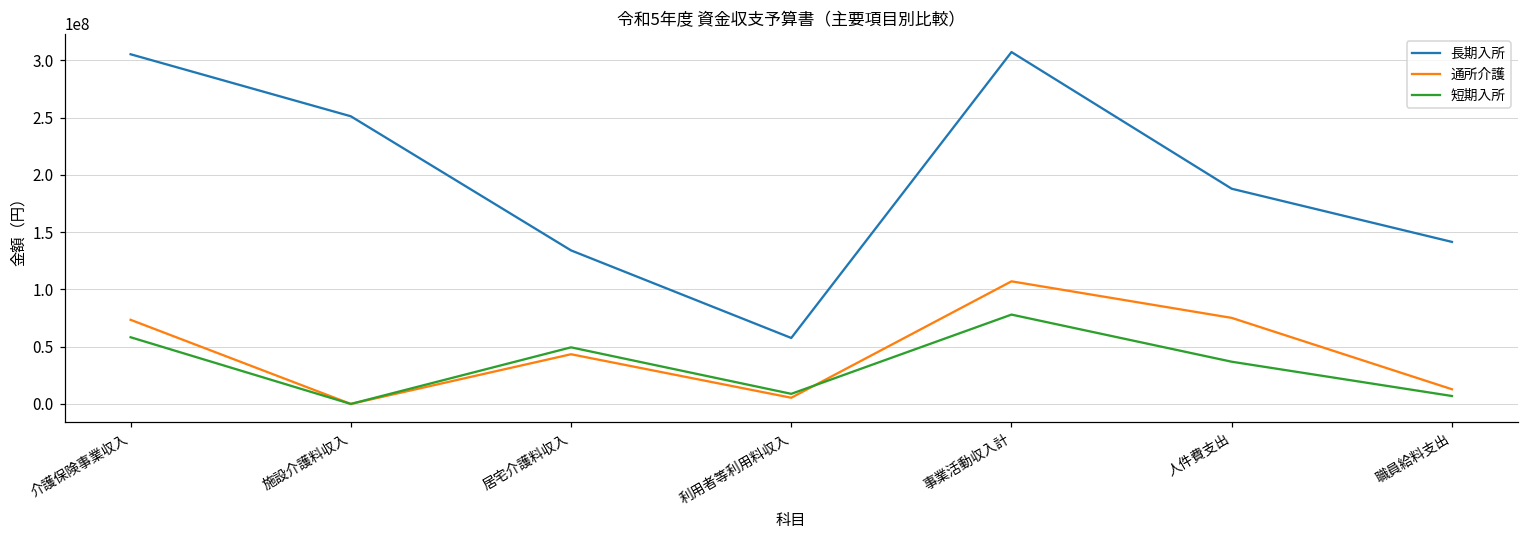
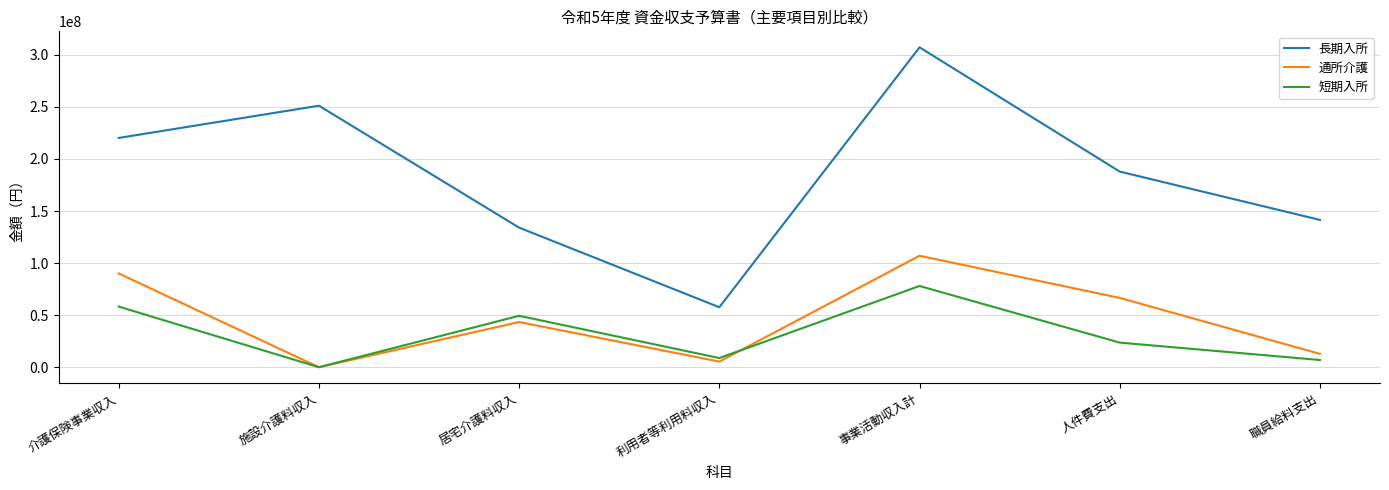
長期入所, 介護保険事業収入: 305000000 -> 220000000
通所介護, 介護保険事業収入: 73000000 -> 90000000
通所介護, 人件費支出: 75000000 -> 67000000
短期入所, 人件費支出: 37000000 -> 24000000
